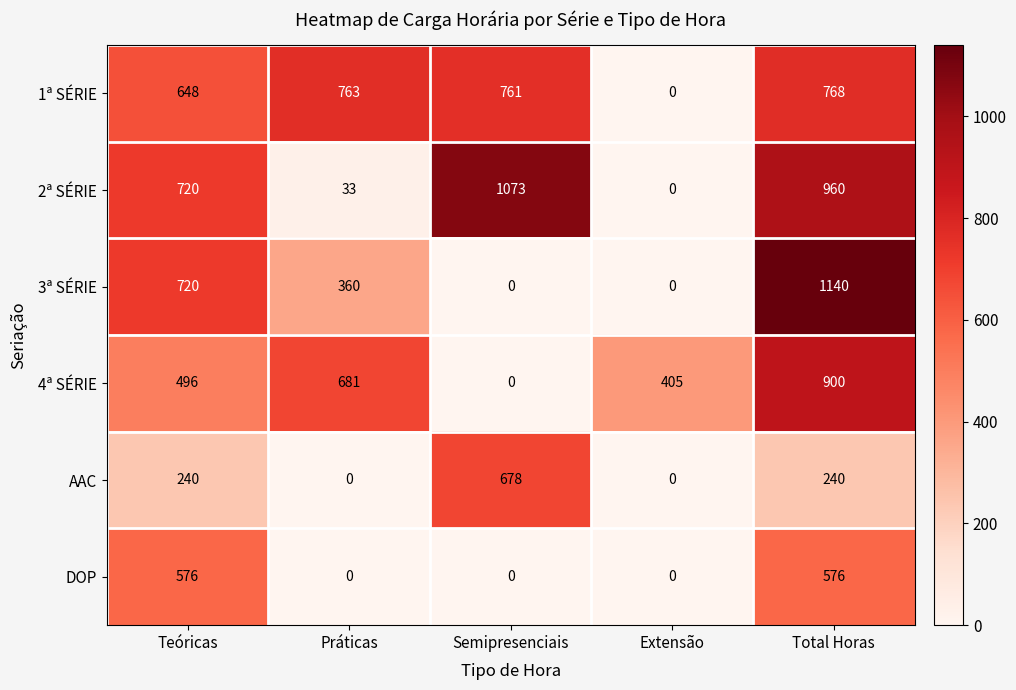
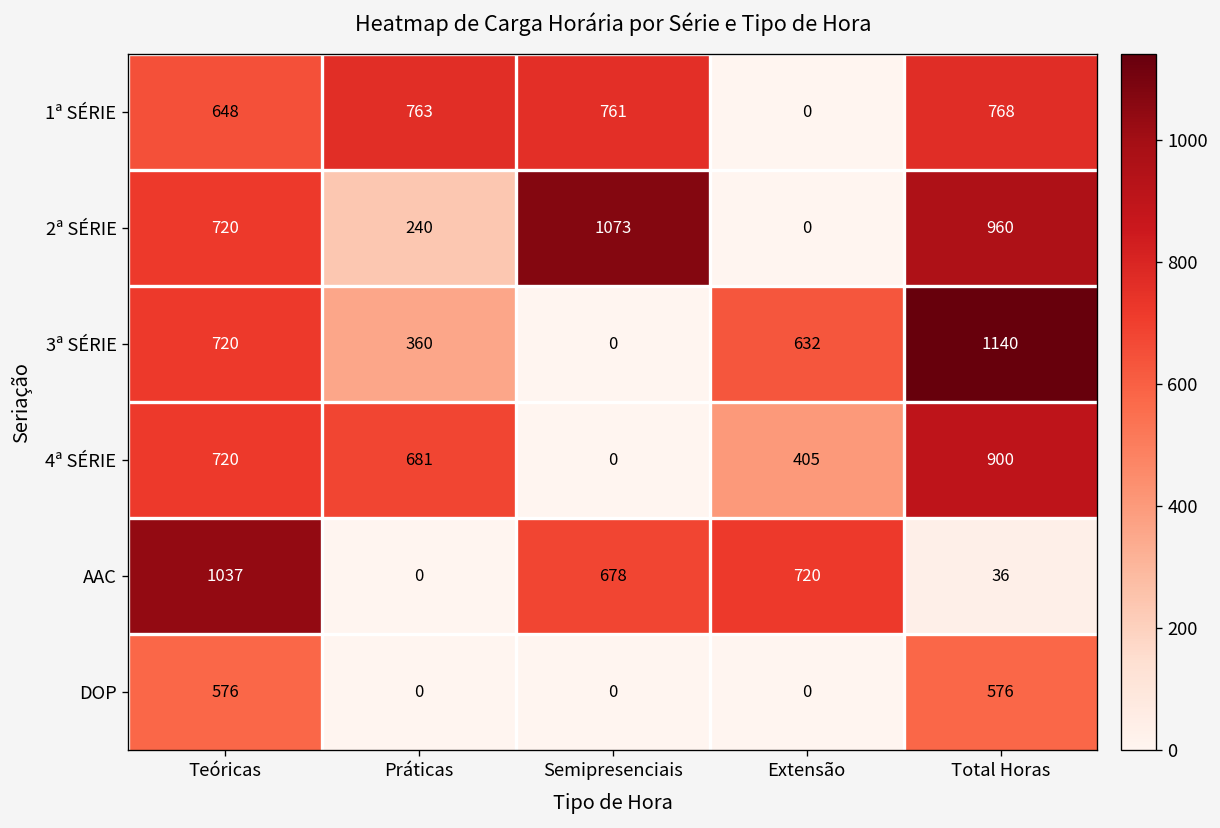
2ª SÉRIE, Práticas: 33 -> 240
3ª SÉRIE, Extensão: 0 -> 632
4ª SÉRIE, Teóricas: 496 -> 720
AAC, Teóricas: 240 -> 1037
AAC, Extensão: 0 -> 720
AAC, Total Horas: 240 -> 36
